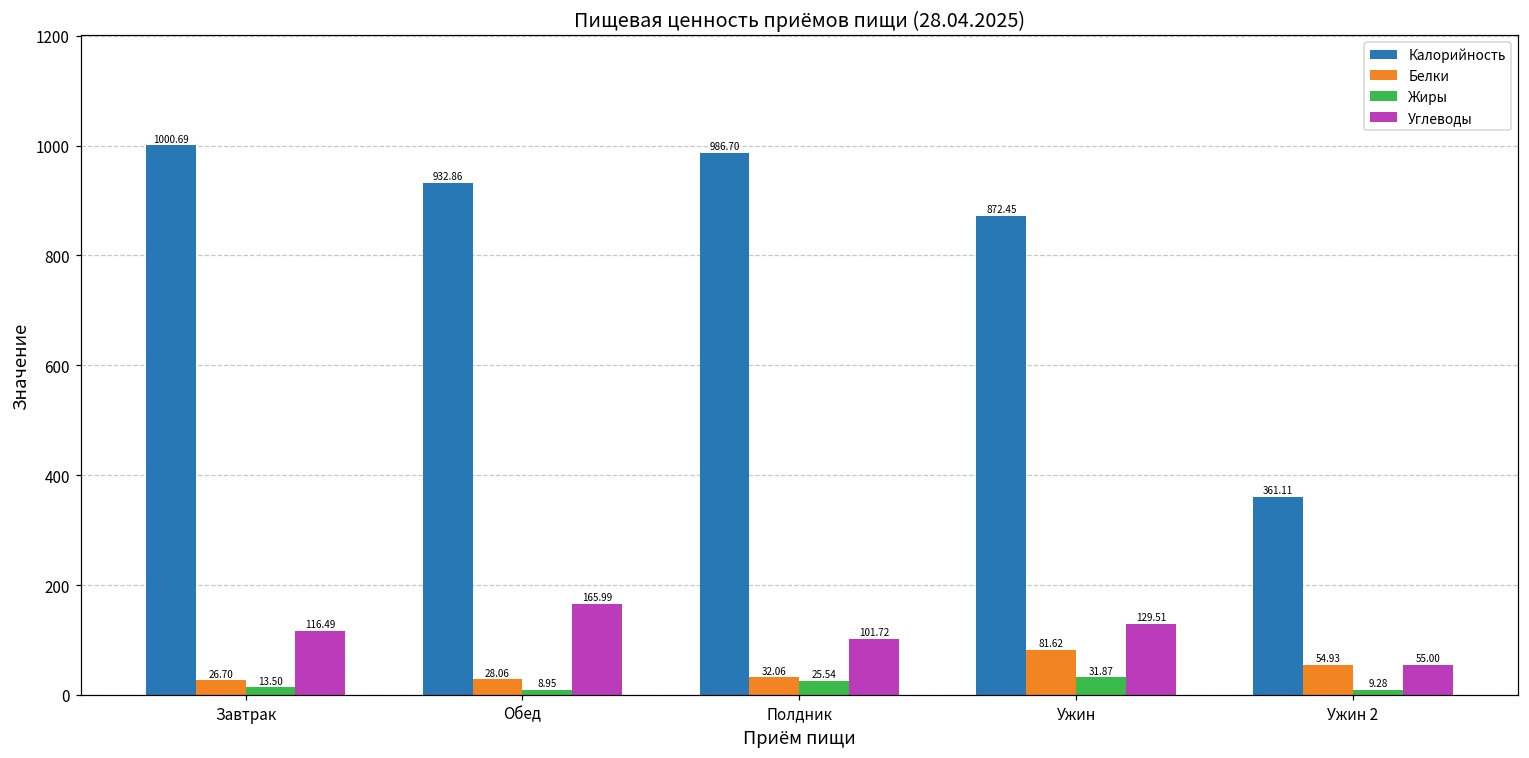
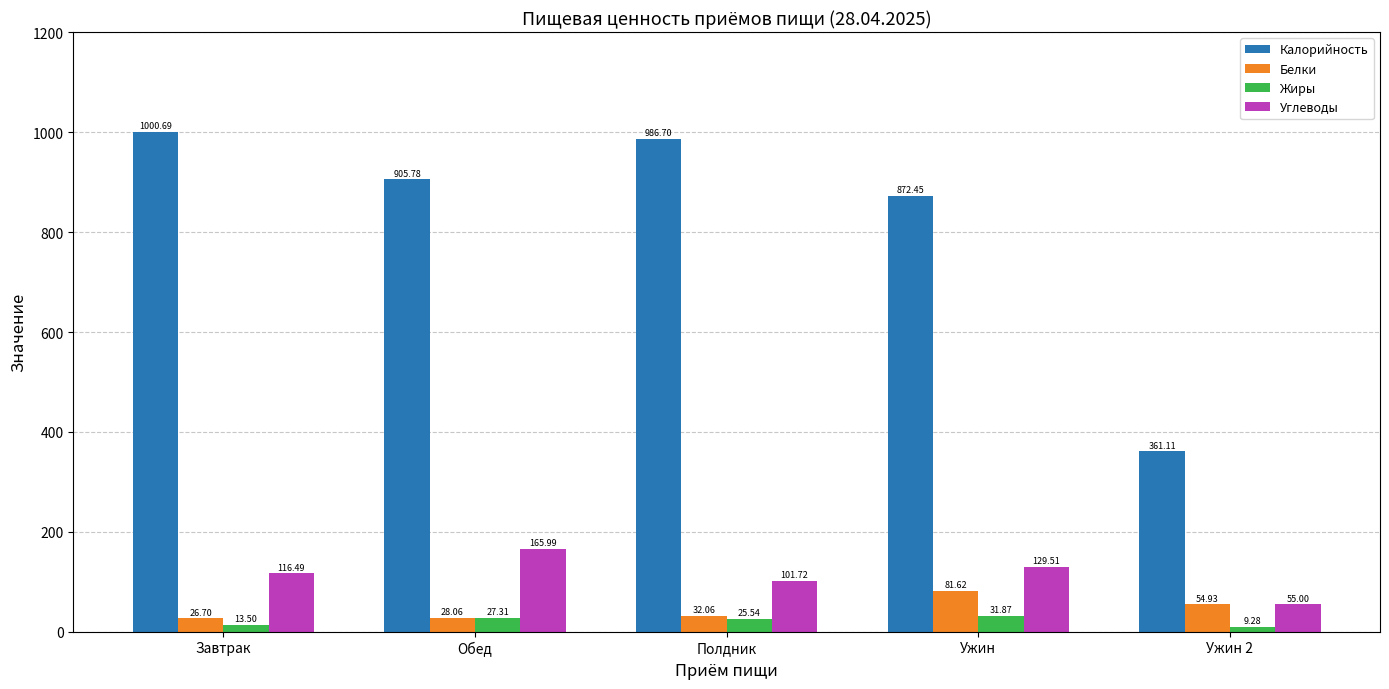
Калорийность, Обед: 932.86 -> 905.78
Жиры, Обед: 8.95 -> 27.31
